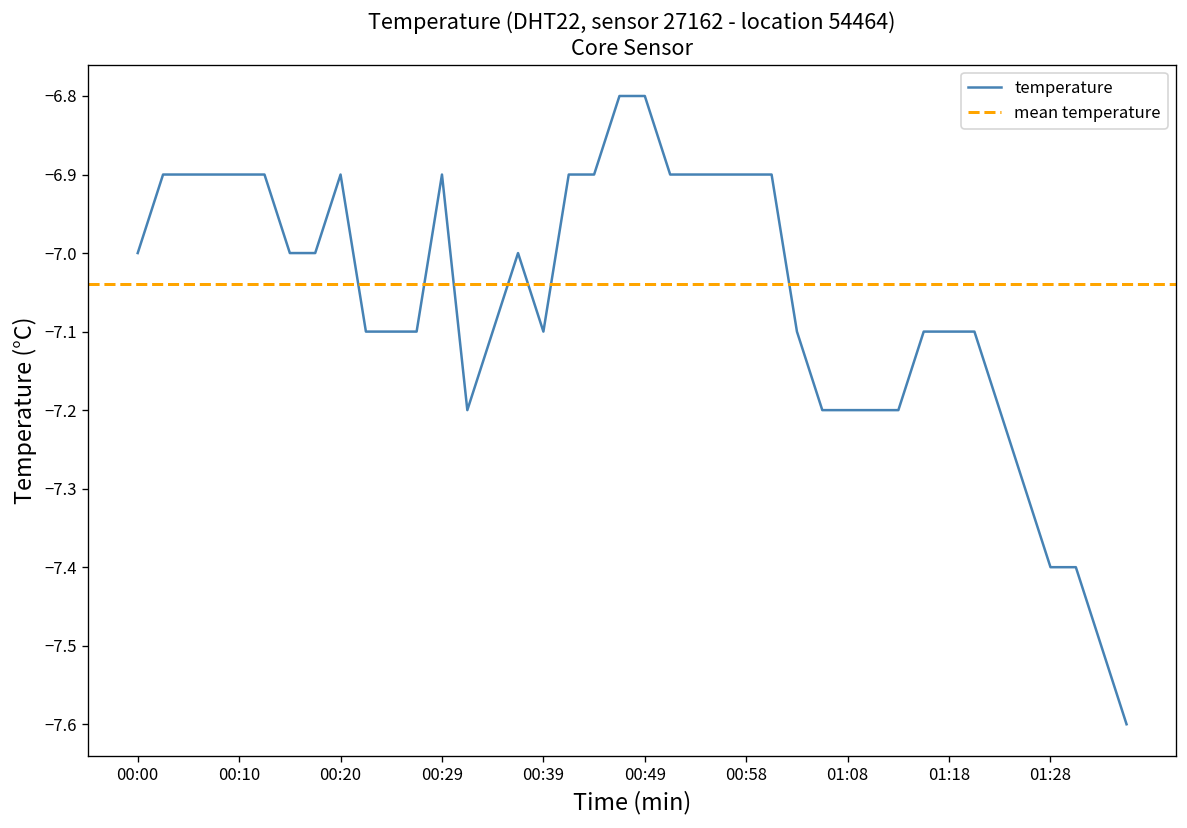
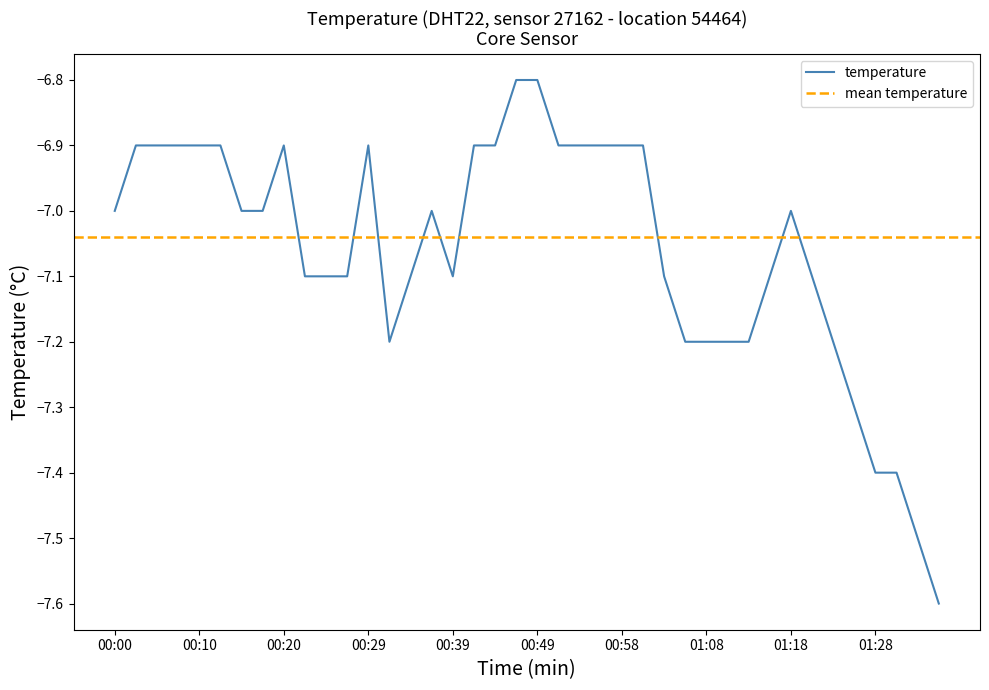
01:18: -7.1 -> -7.0
